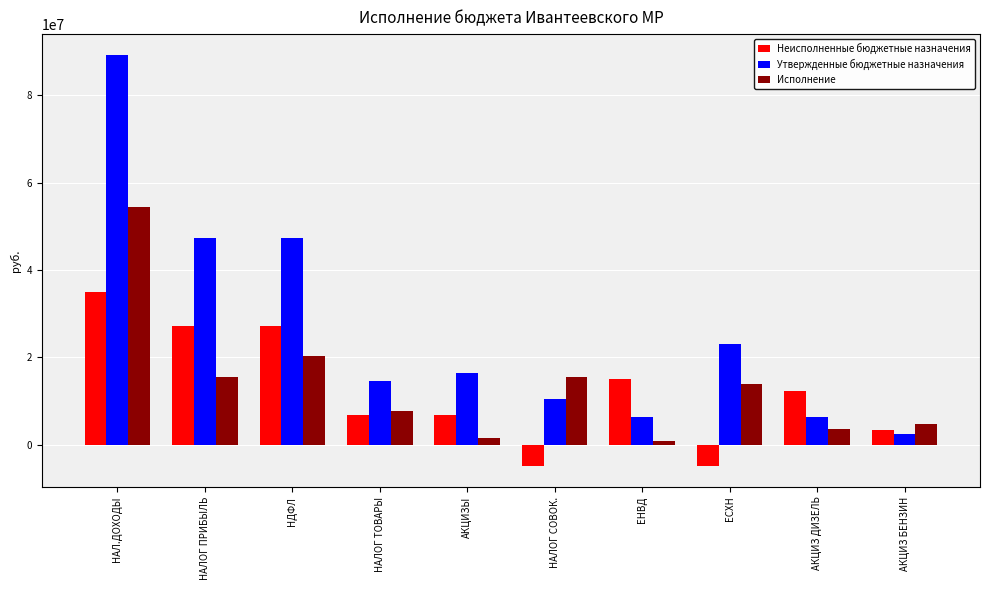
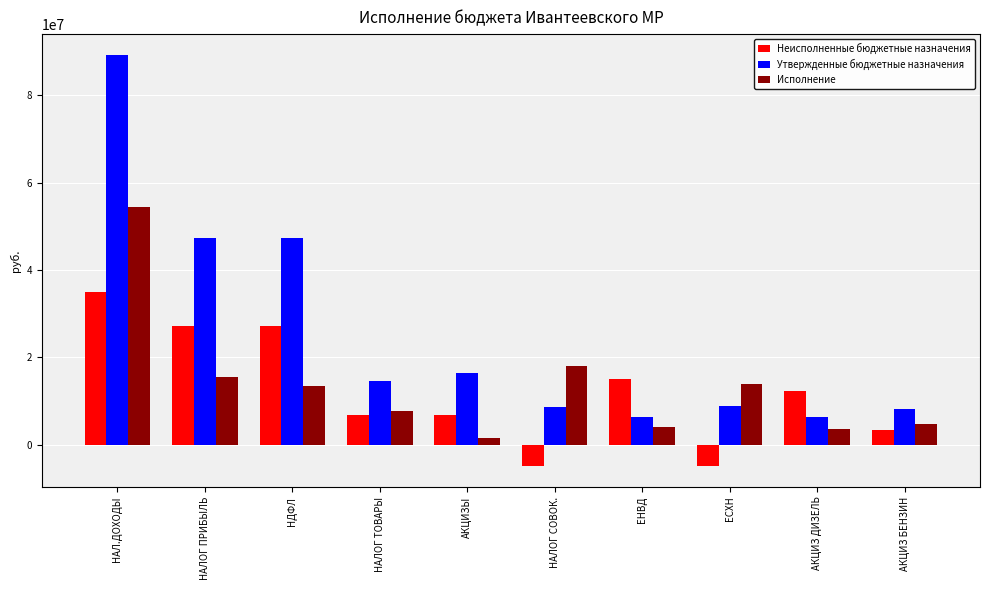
Исполнение, НДФЛ: 20000000 -> 13000000
Утвержденные бюджетные назначения, НАЛОГ СОВОК.: 11000000 -> 9000000
Исполнение, НАЛОГ СОВОК.: 16000000 -> 18000000
Исполнение, ЕНВД: 1000000 -> 4000000
Утвержденные бюджетные назначения, ЕСХН: 23000000 -> 9000000
Утвержденные бюджетные назначения, АКЦИЗ БЕНЗИН: 2000000 -> 8000000
